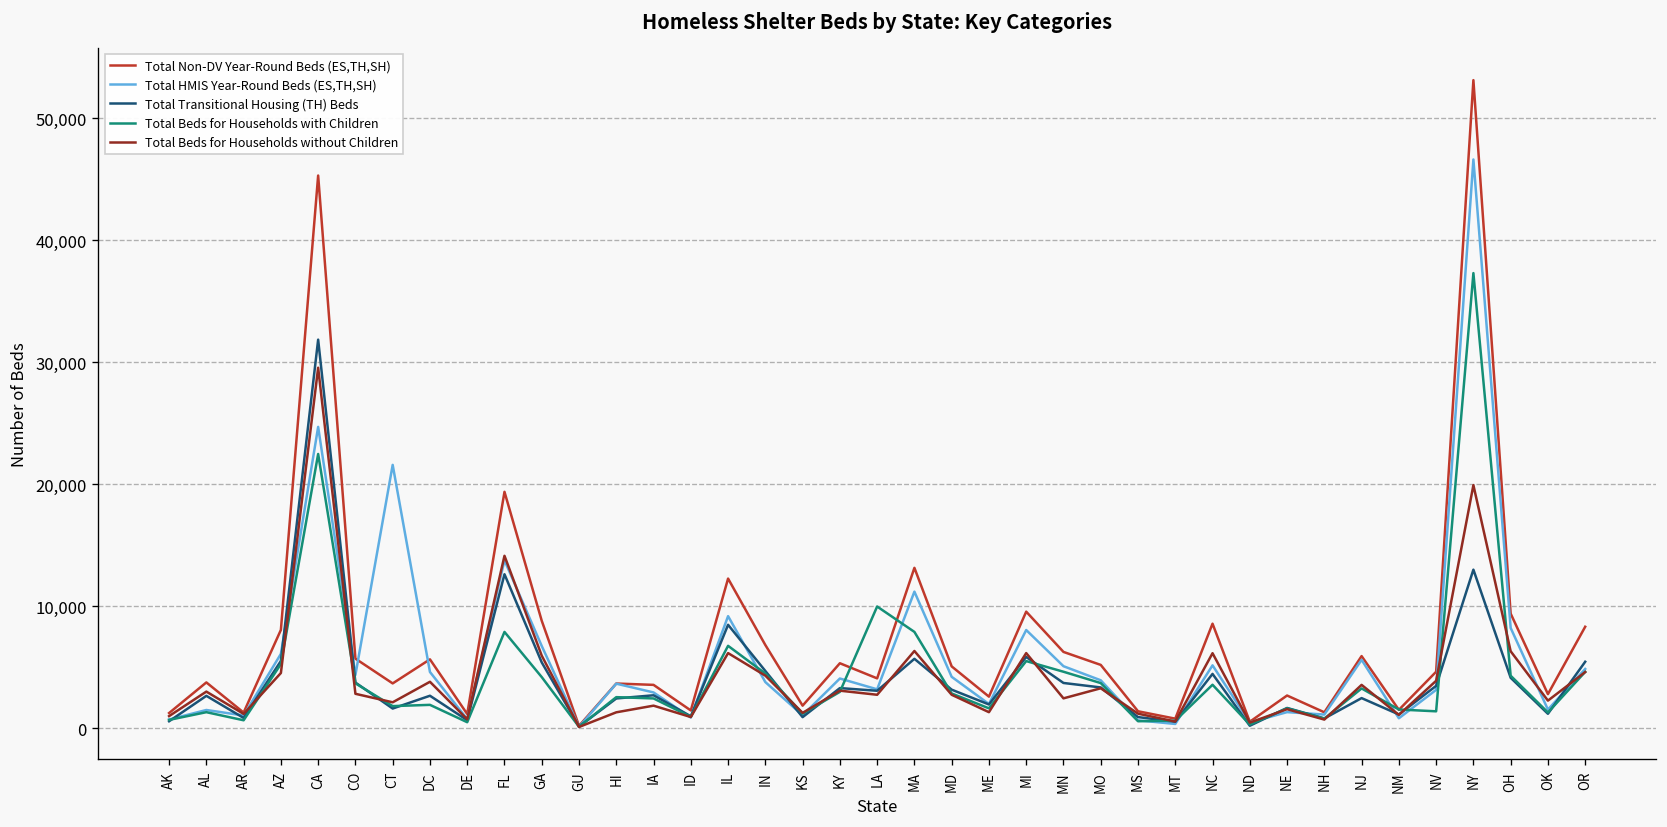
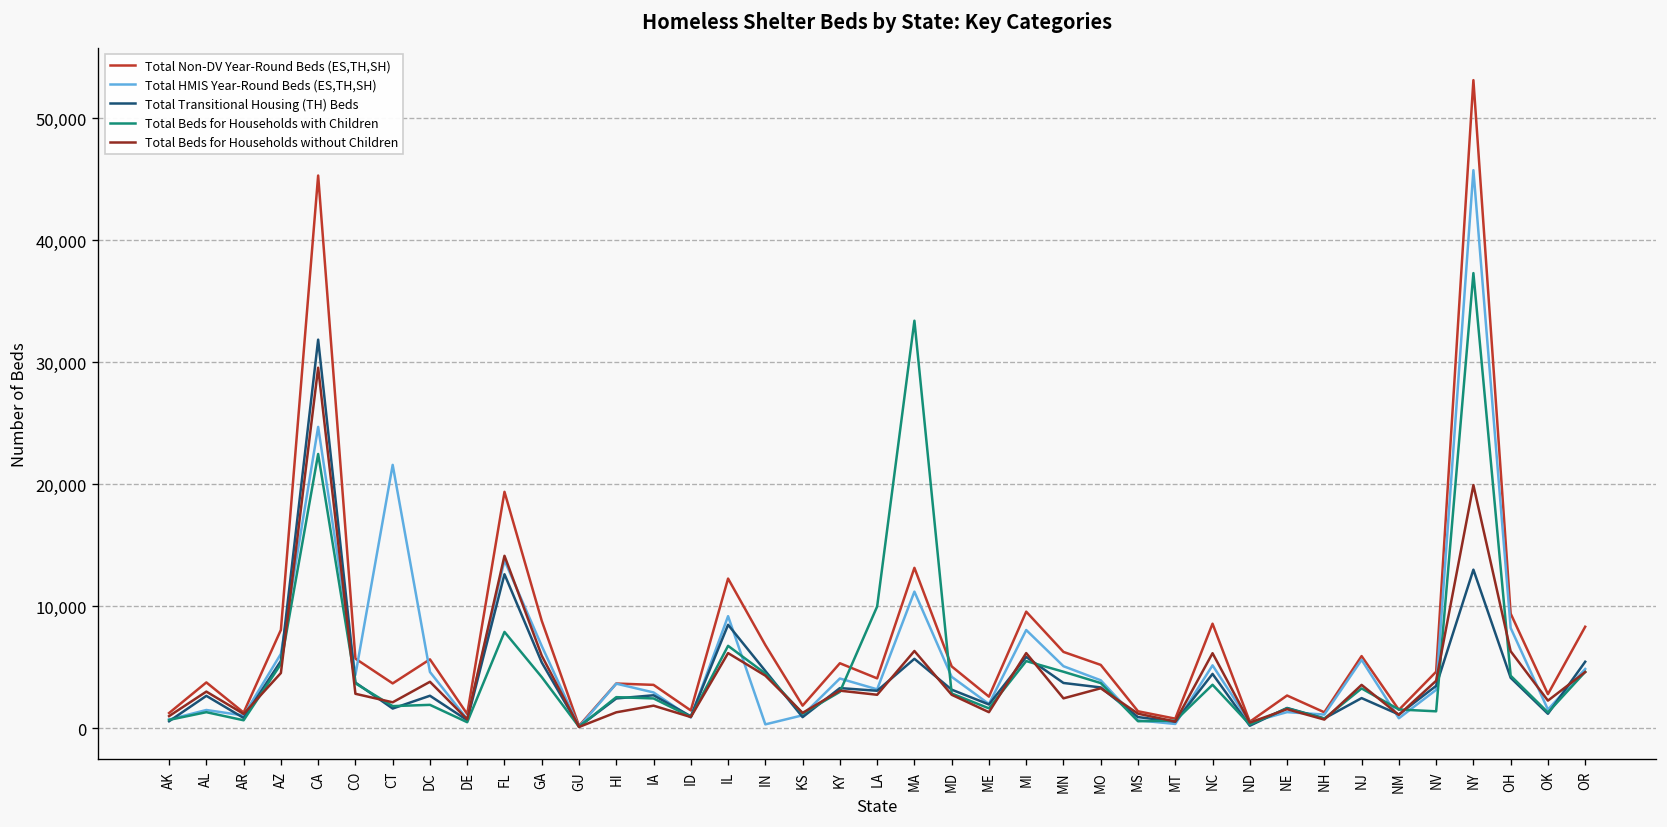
Total HMIS Year-Round Beds (ES,TH,SH), IN: 3,800 -> 300
Total Beds for Households with Children, MA: 7,900 -> 33,400
Total HMIS Year-Round Beds (ES,TH,SH), NY: 46,600 -> 45,700
